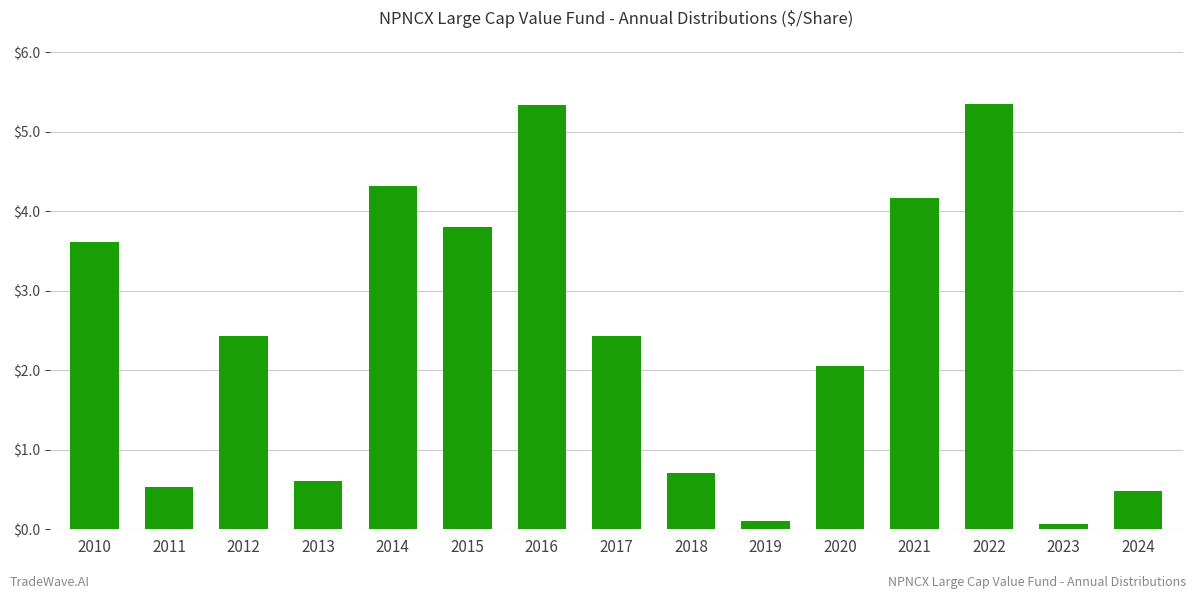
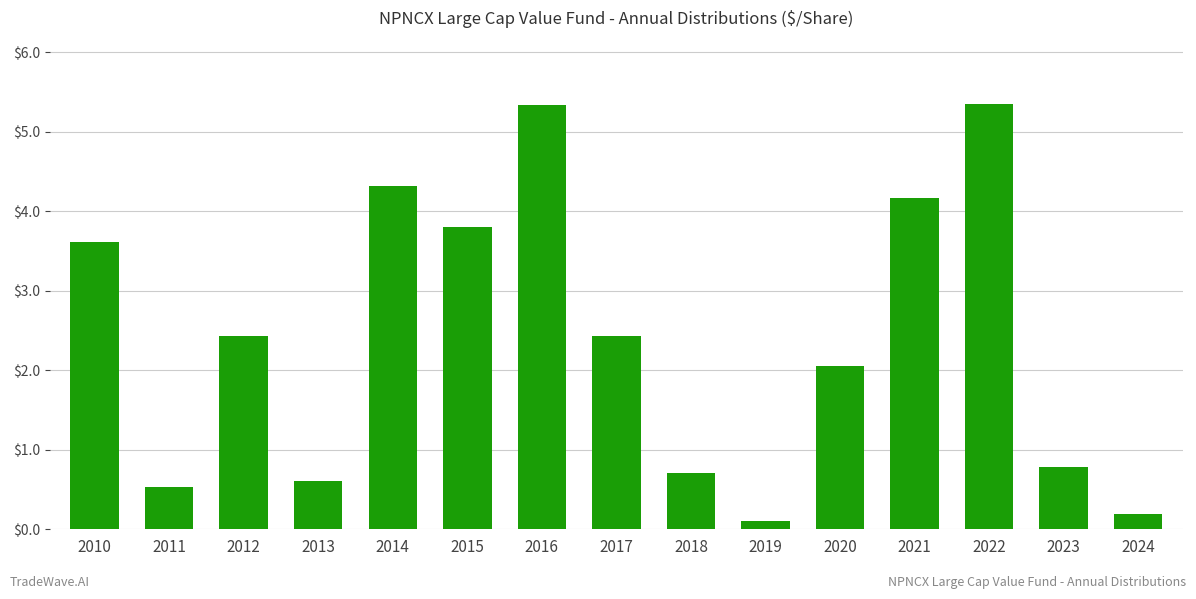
2023: $0.1 -> $0.8
2024: $0.5 -> $0.2
